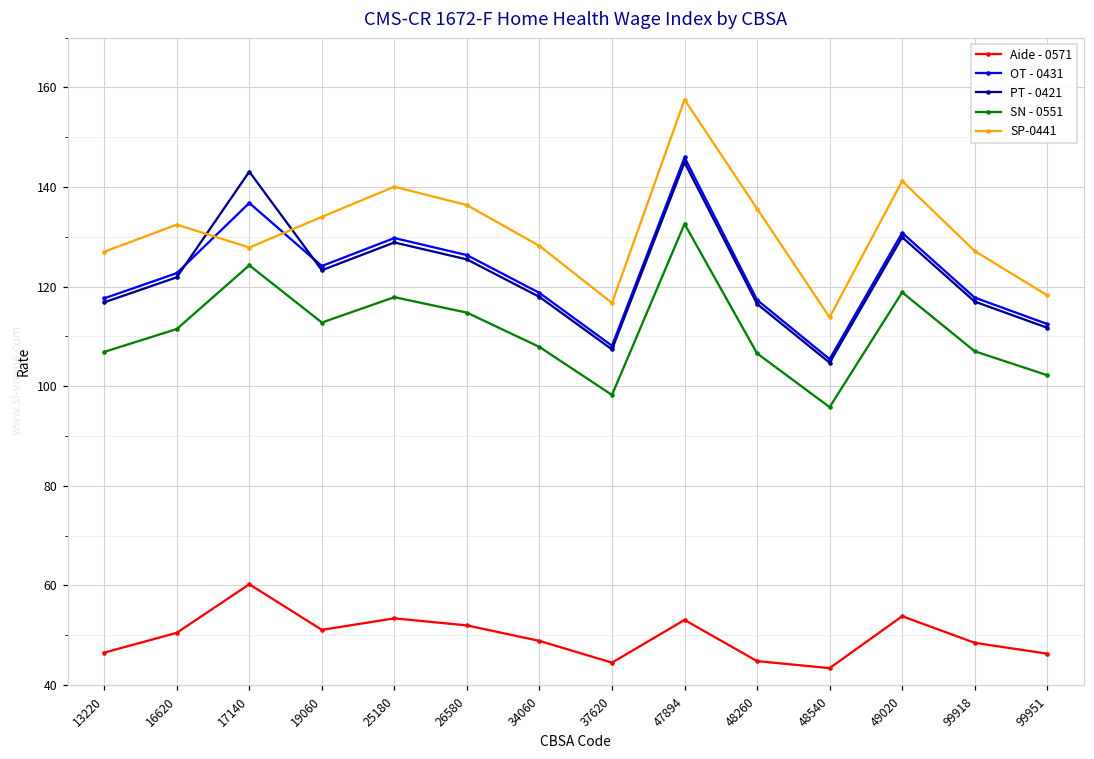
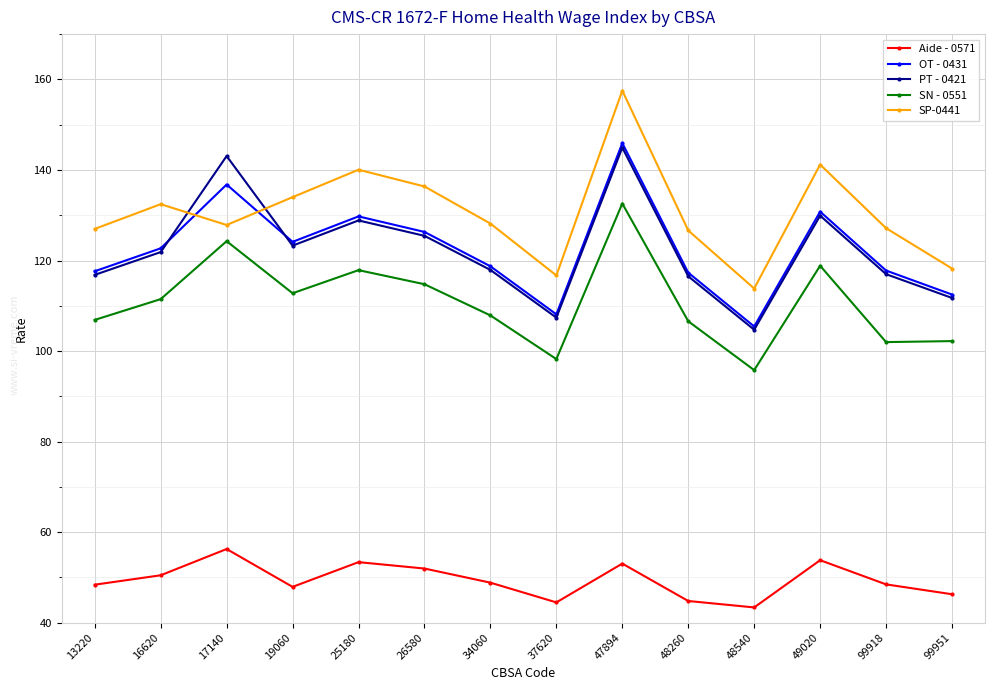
Aide - 0571, 13220: 47 -> 48
Aide - 0571, 17140: 60 -> 56
Aide - 0571, 19060: 51 -> 48
SP-0441, 48260: 136 -> 127
SN - 0551, 99918: 107 -> 102
